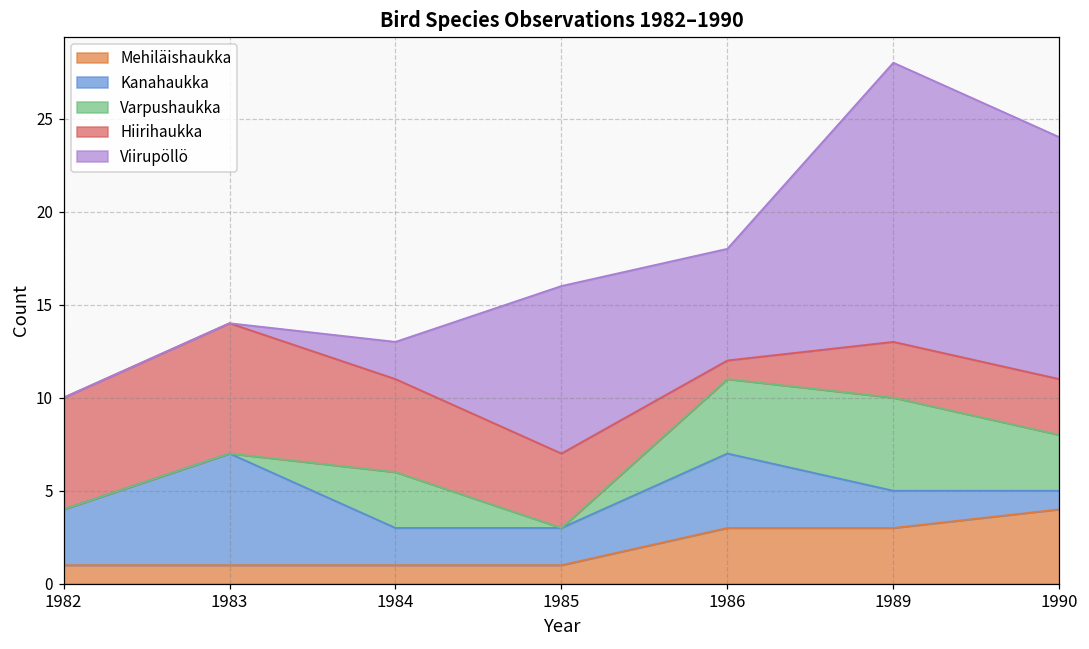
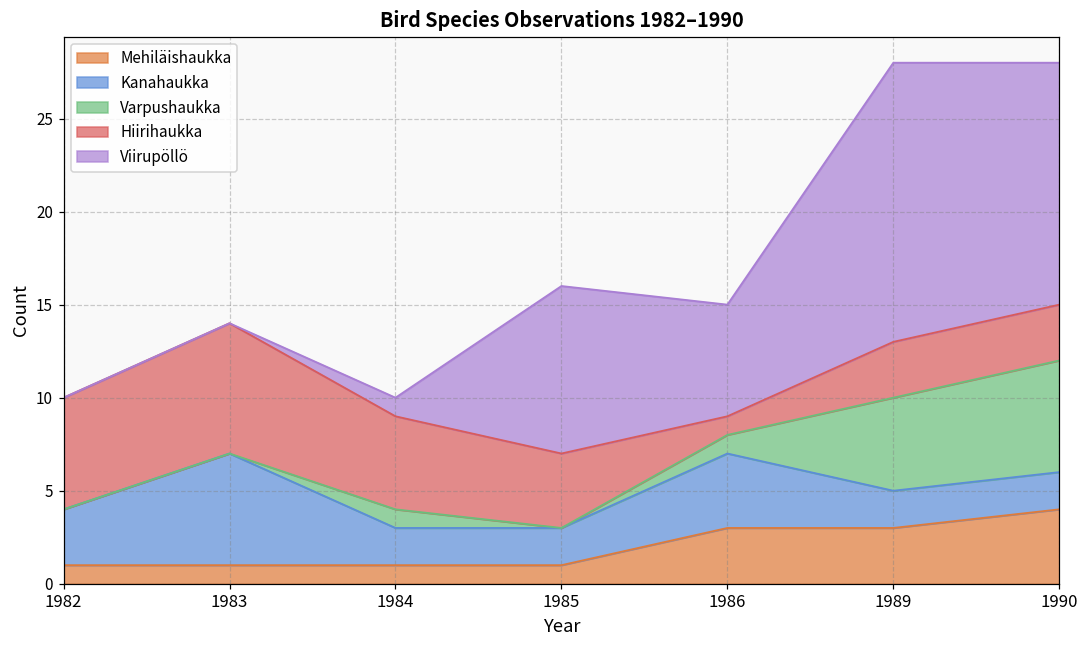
Varpushaukka, 1984: 3 -> 1
Viirupöllö, 1984: 2 -> 1
Varpushaukka, 1986: 4 -> 1
Kanahaukka, 1990: 1 -> 2
Varpushaukka, 1990: 3 -> 6
